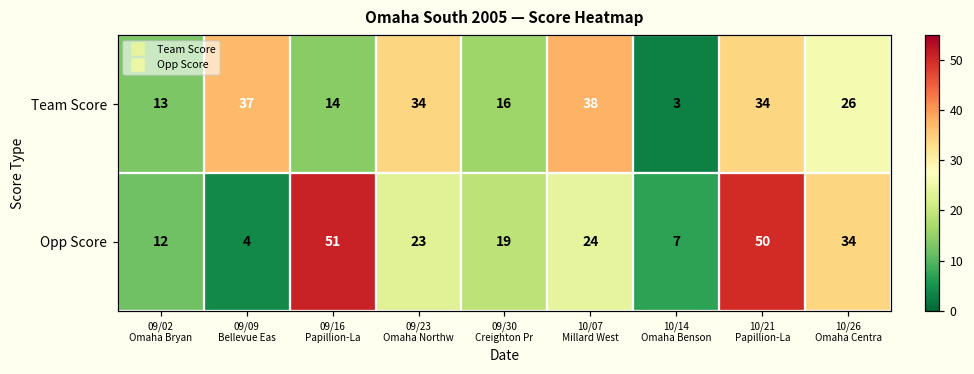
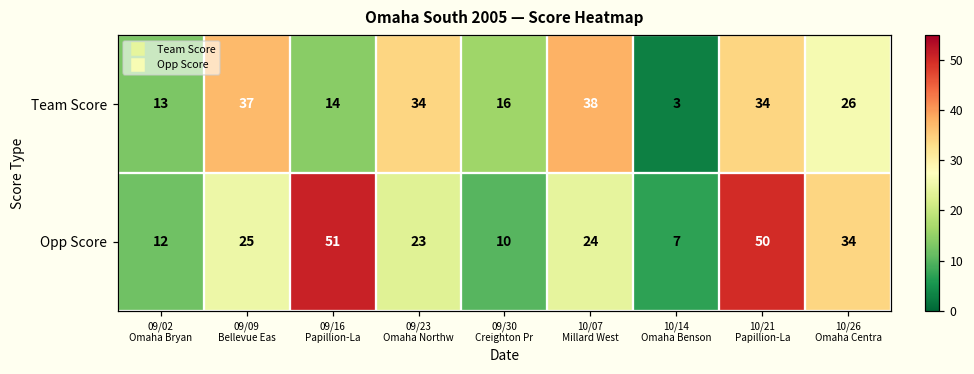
Opp Score, 09/09 Bellevue Eas: 4 -> 25
Opp Score, 09/30 Creighton Pr: 19 -> 10
